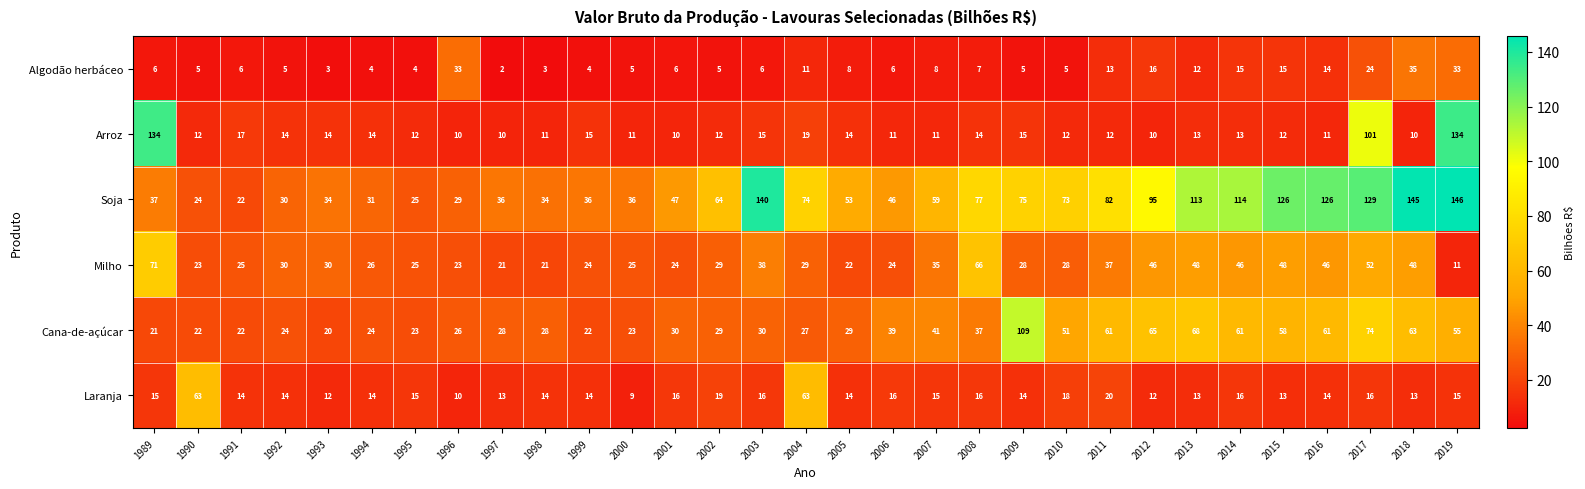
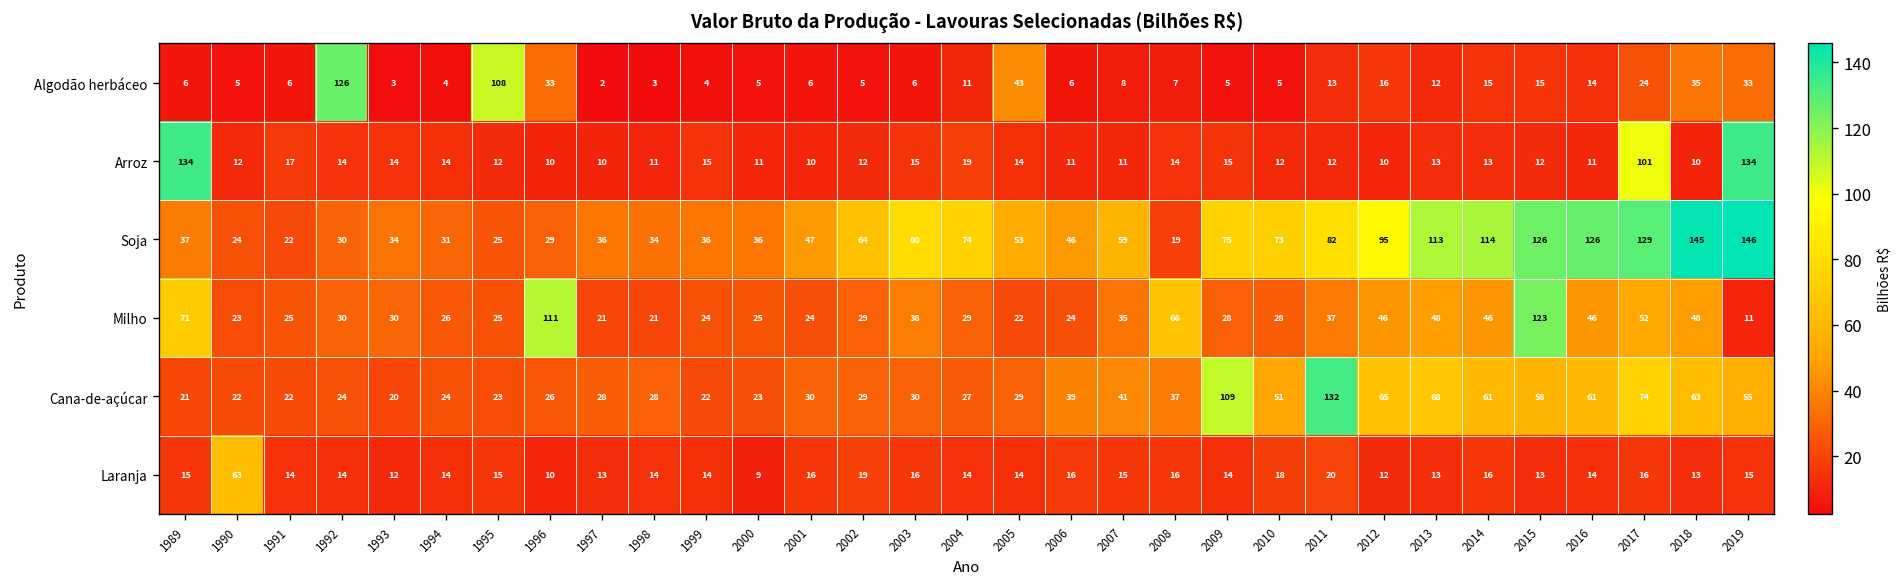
Algodão herbáceo, 1992: 5 -> 126
Algodão herbáceo, 1995: 4 -> 108
Algodão herbáceo, 2005: 8 -> 43
Soja, 2003: 140 -> 80
Soja, 2008: 77 -> 19
Milho, 1996: 23 -> 111
Milho, 2015: 48 -> 123
Cana-de-açúcar, 2011: 61 -> 132
Laranja, 2004: 63 -> 14
